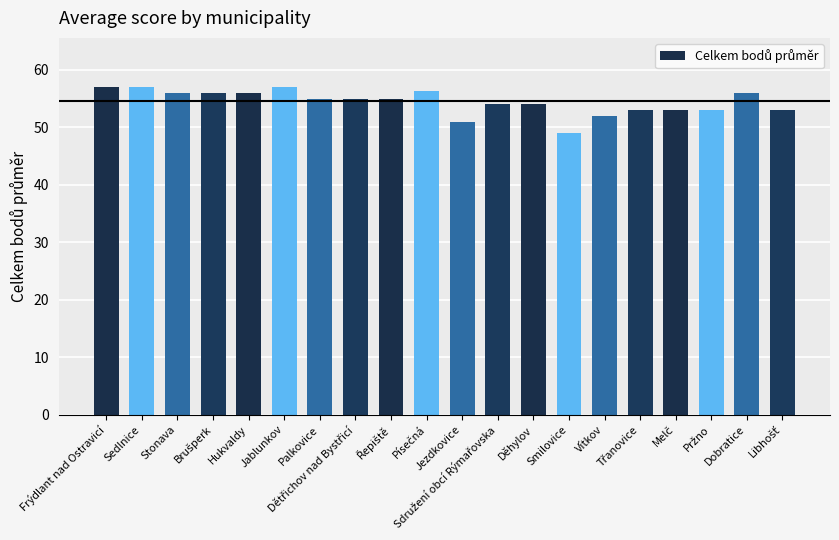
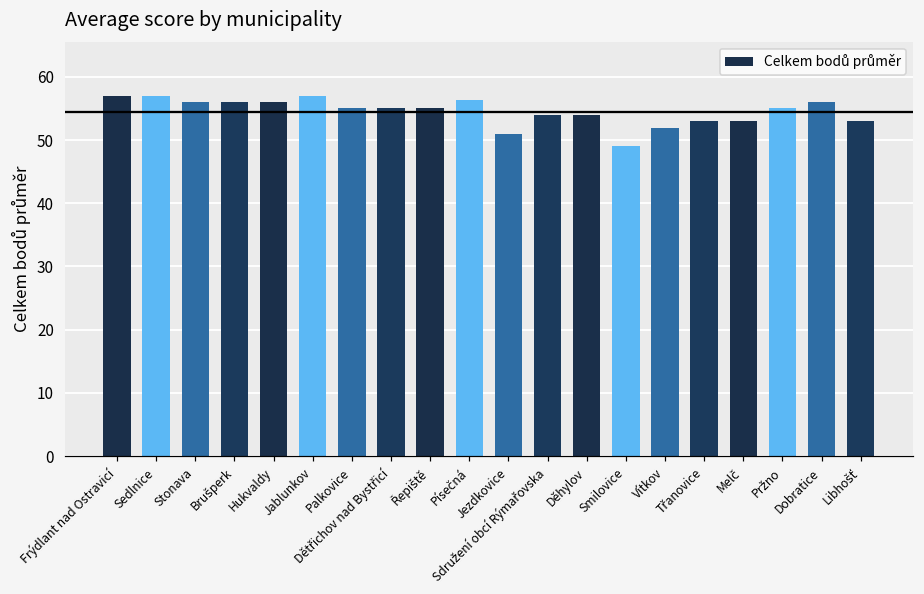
Pržno: 53 -> 55
